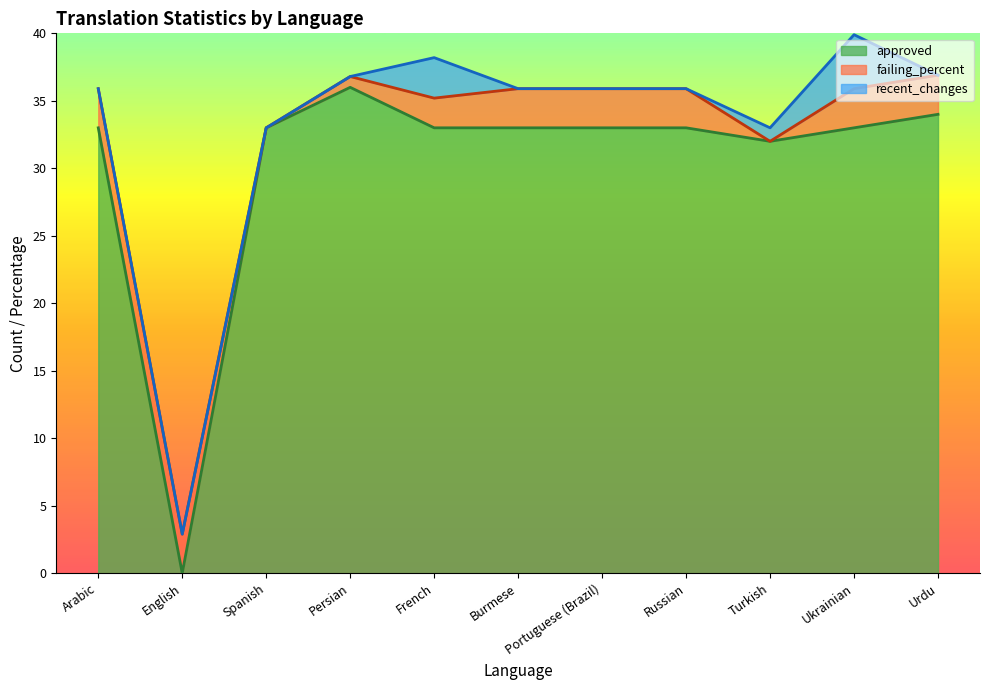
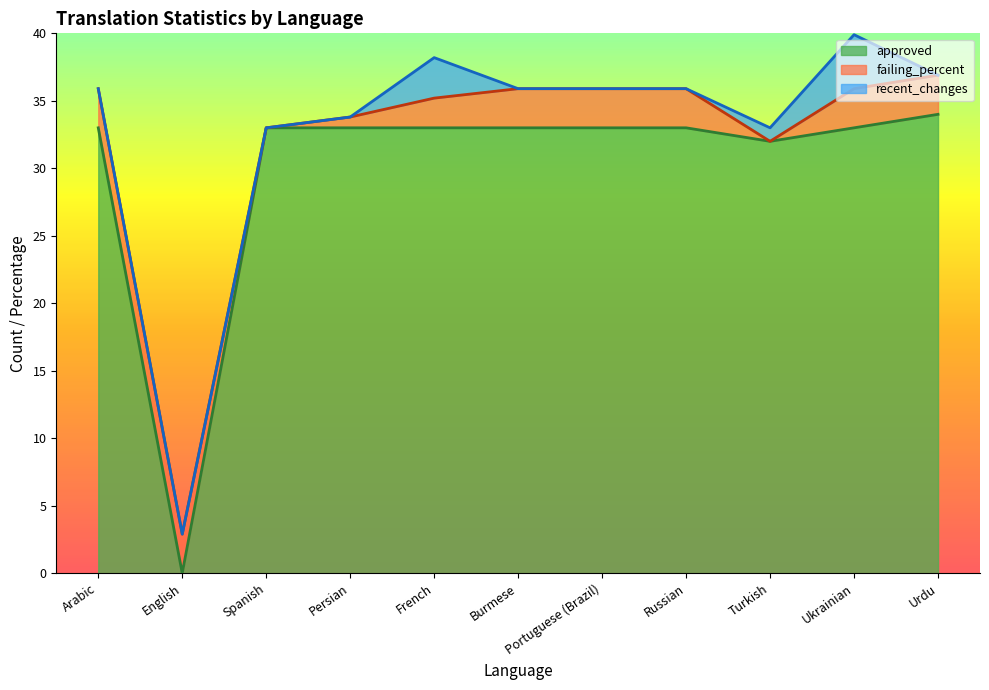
approved, Persian: 36 -> 33
